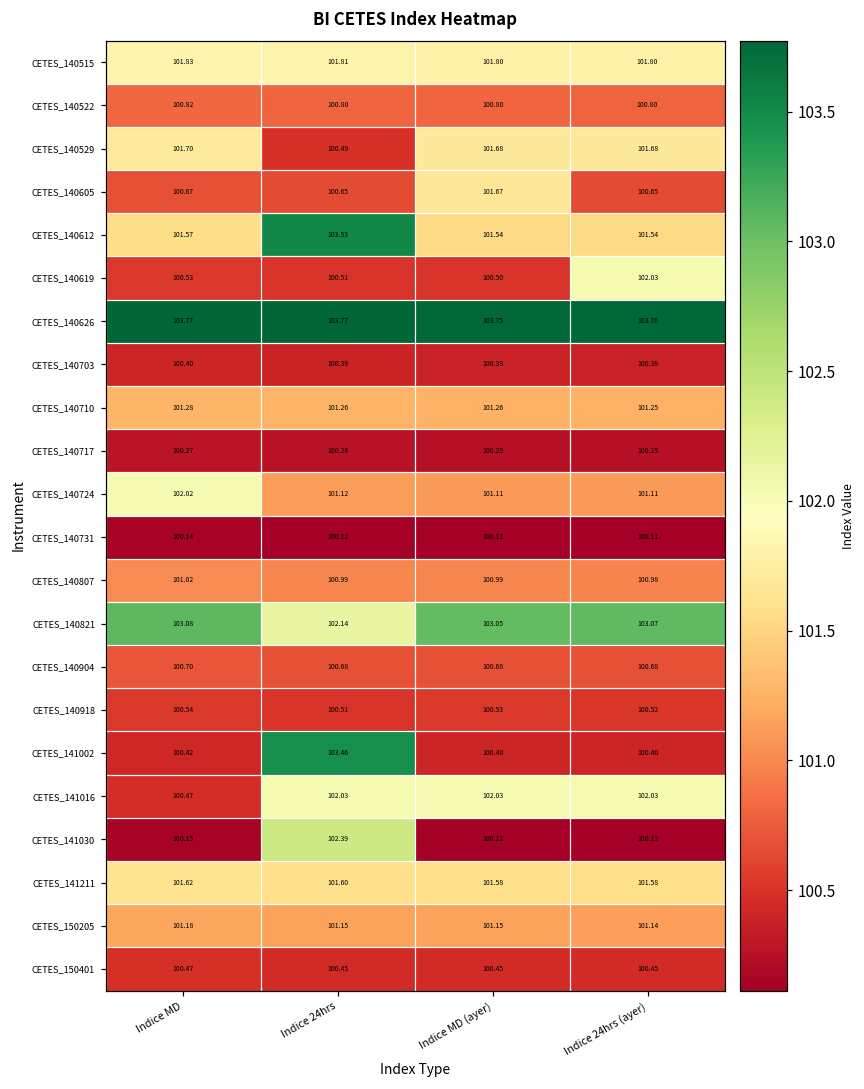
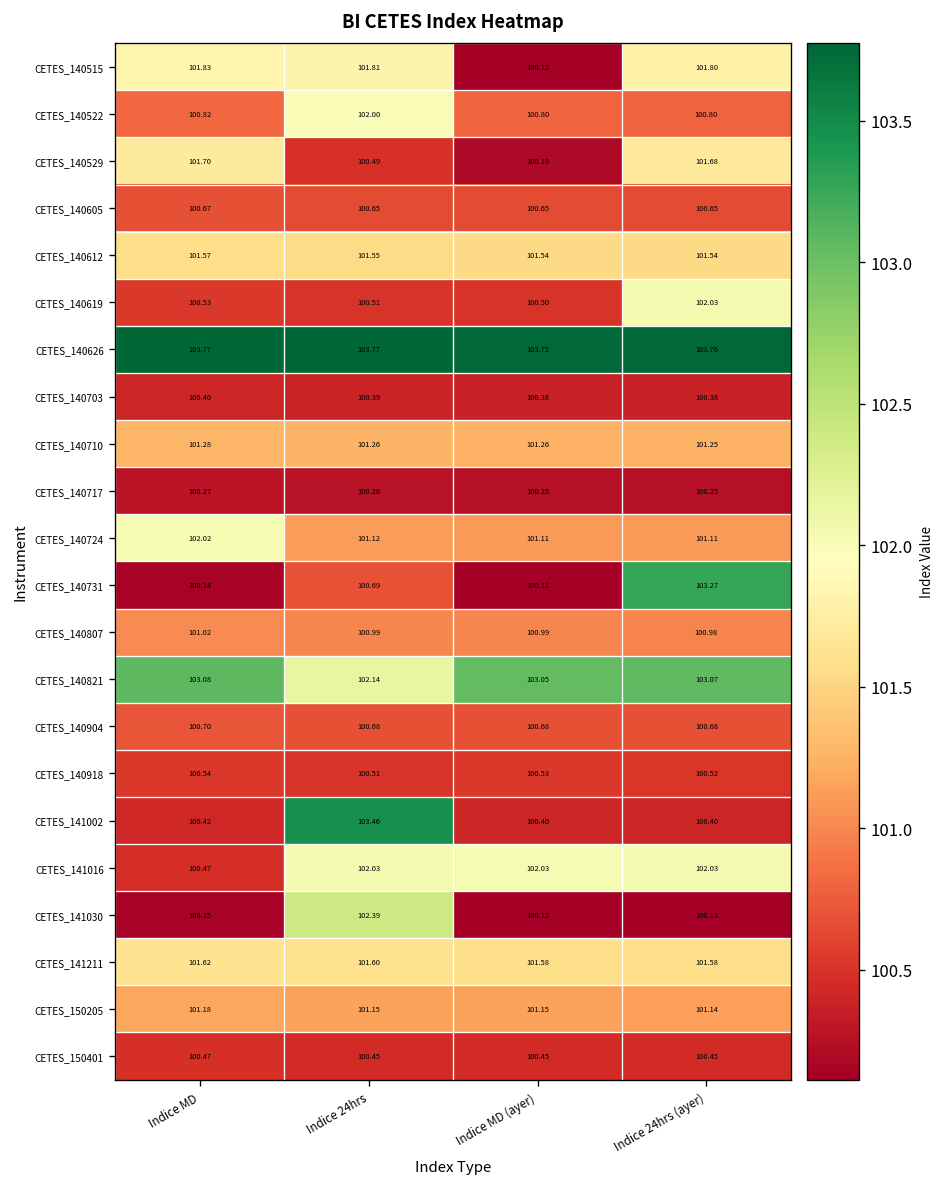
CETES_140515, Indice MD (ayer): 101.80 -> 100.12
CETES_140522, Indice 24hrs: 100.80 -> 102.00
CETES_140529, Indice MD (ayer): 101.68 -> 100.19
CETES_140605, Indice MD (ayer): 101.67 -> 100.65
CETES_140612, Indice 24hrs: 103.53 -> 101.55
CETES_140731, Indice 24hrs: 100.12 -> 100.69
CETES_140731, Indice 24hrs (ayer): 100.11 -> 103.27
